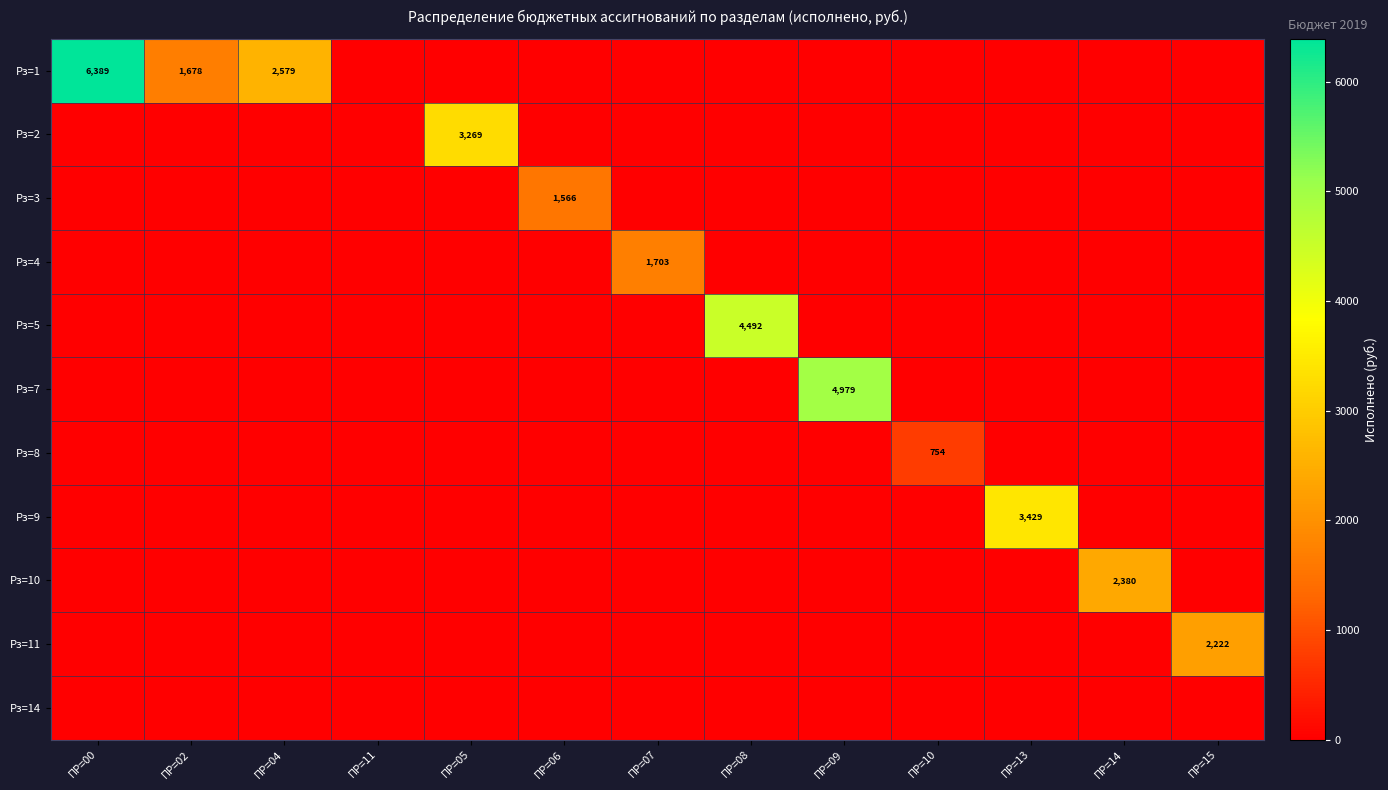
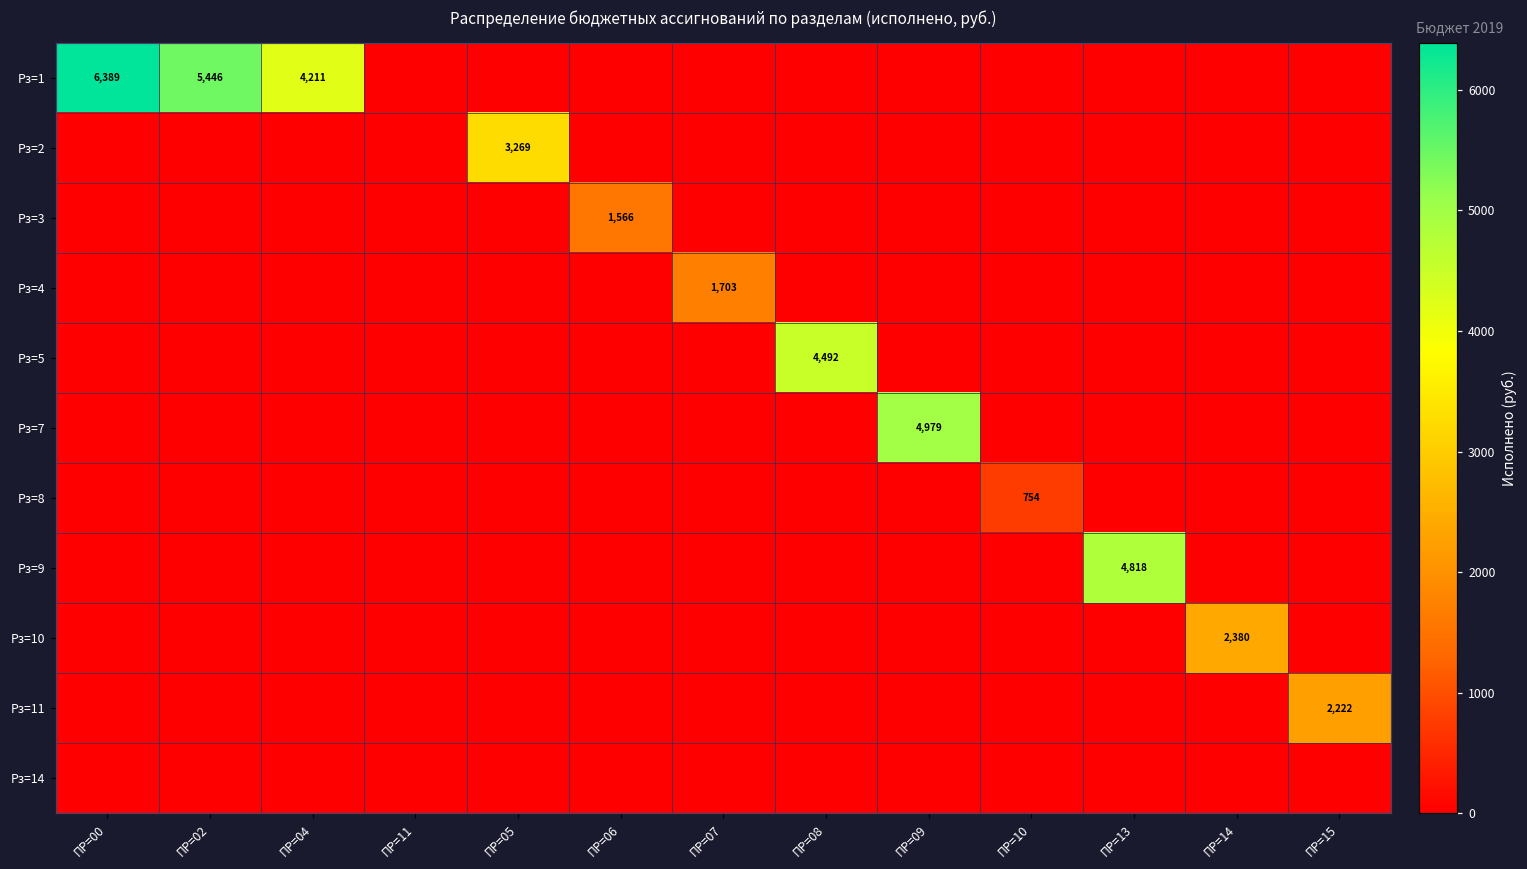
Рз=1, ПР=02: 1,678 -> 5,446
Рз=1, ПР=04: 2,579 -> 4,211
Рз=9, ПР=13: 3,429 -> 4,818
